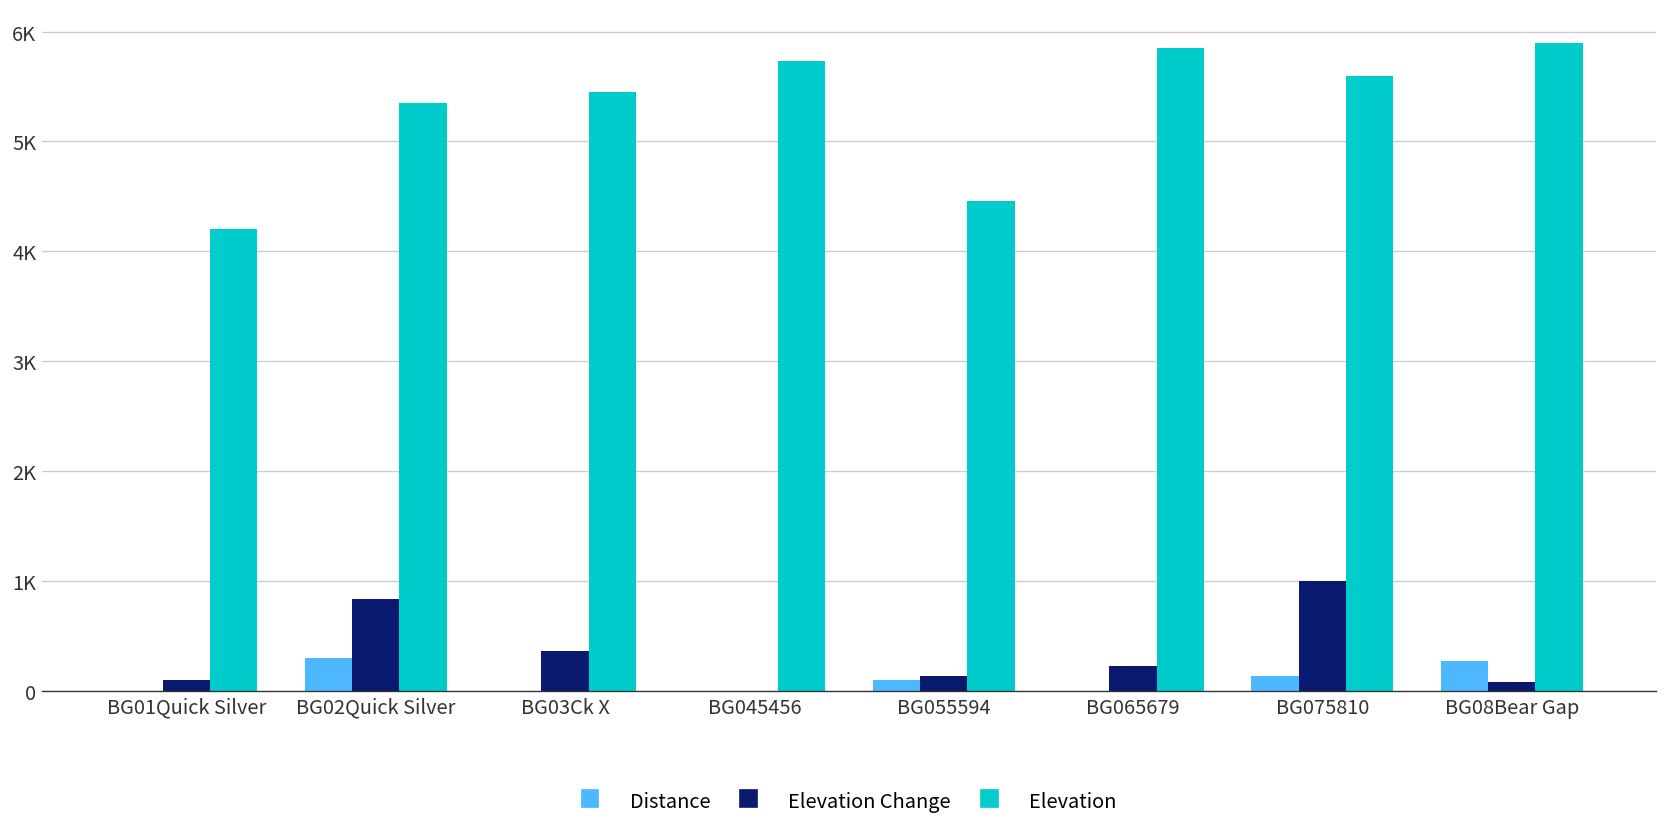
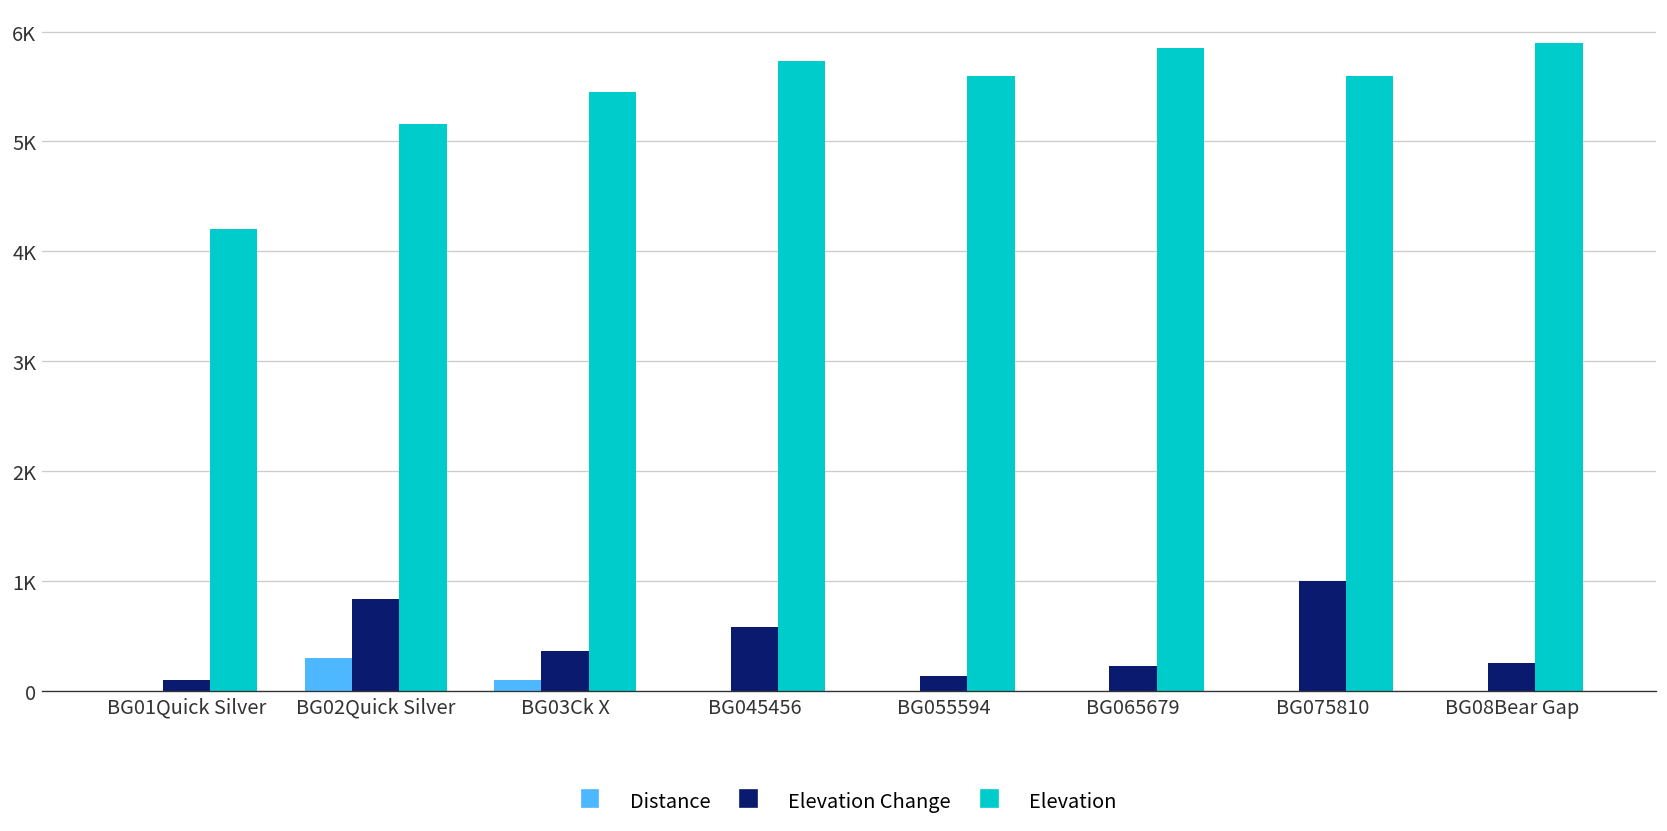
Elevation, BG02Quick Silver: 5300 -> 5200
Distance, BG03Ck X: 0 -> 100
Elevation Change, BG045456: 0 -> 600
Distance, BG055594: 100 -> 0
Elevation, BG055594: 4500 -> 5600
Distance, BG075810: 100 -> 0
Distance, BG08Bear Gap: 300 -> 0
Elevation Change, BG08Bear Gap: 100 -> 300
